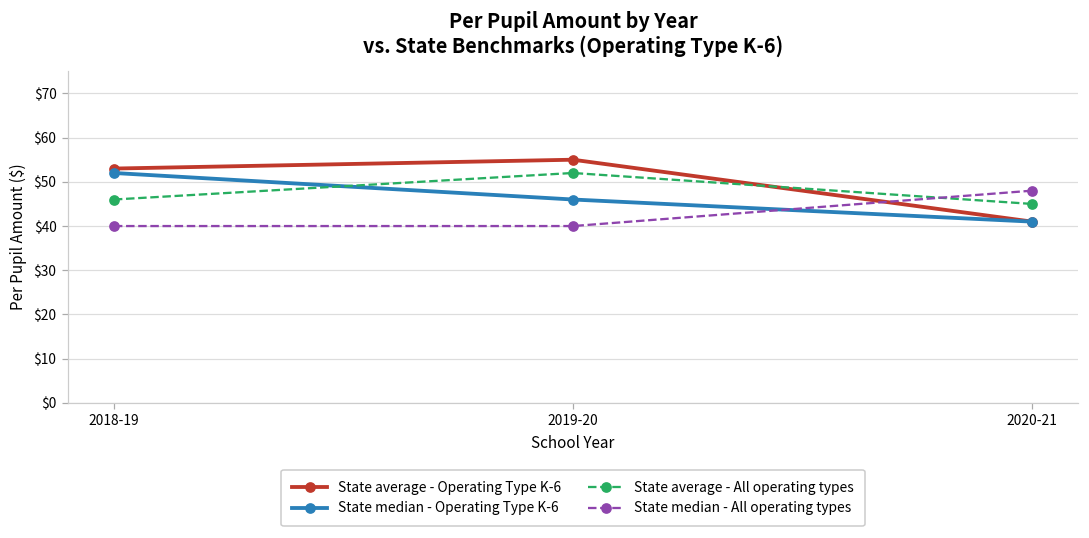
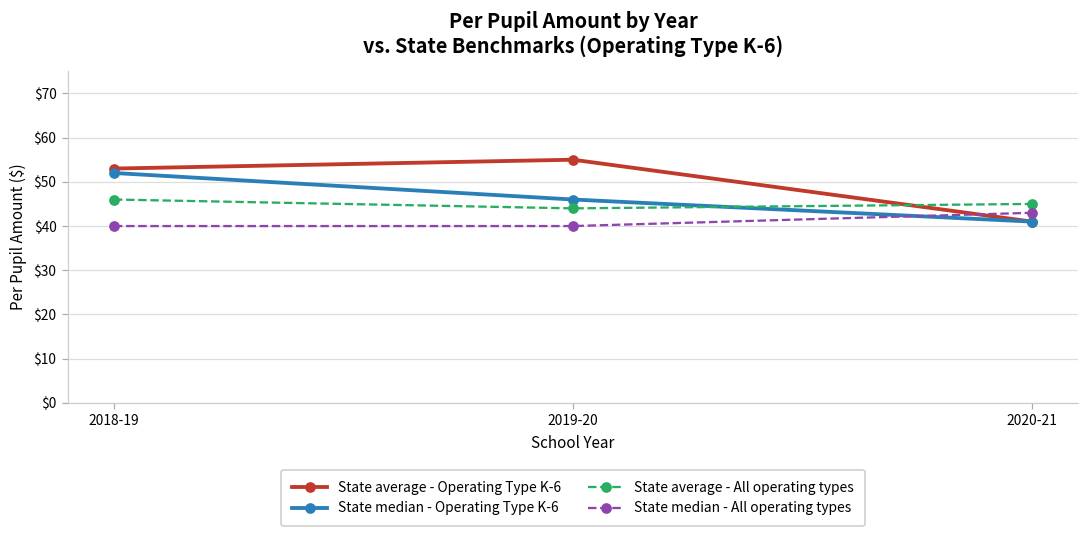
State average - All operating types, 2019-20: $52 -> $44
State median - All operating types, 2020-21: $48 -> $43
